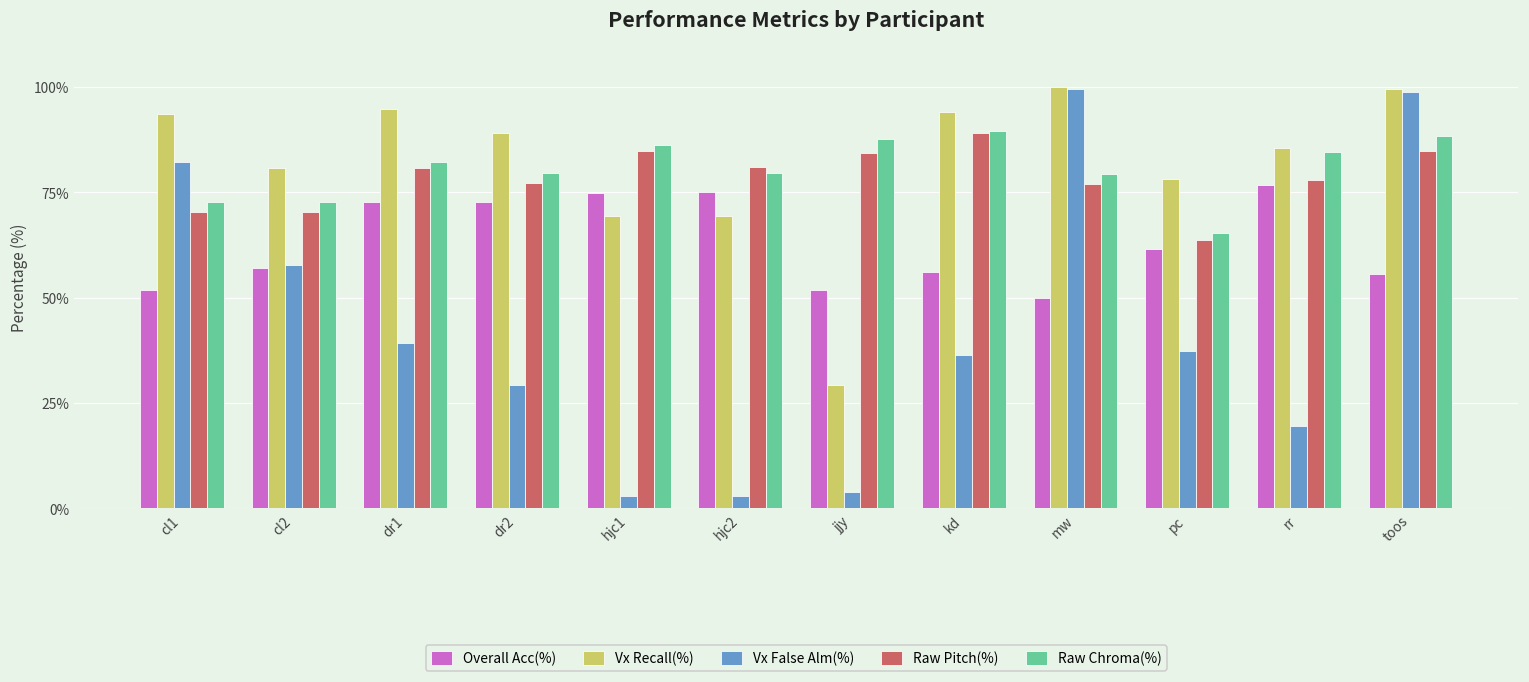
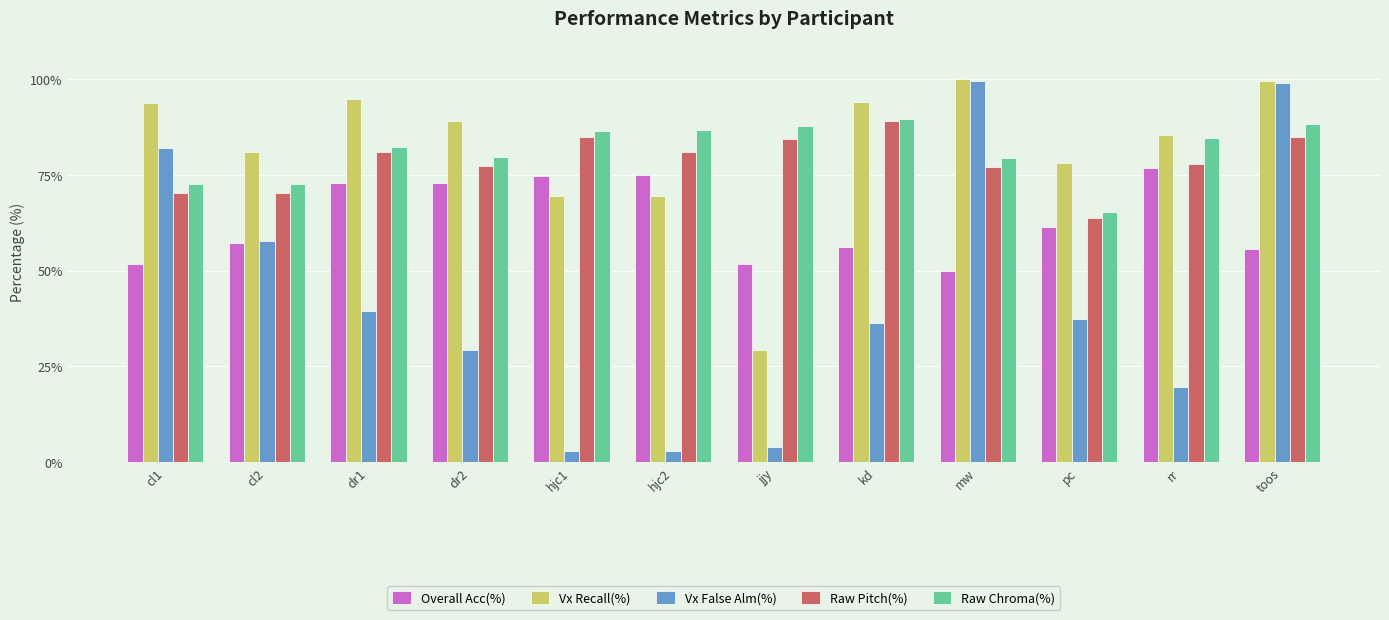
Raw Chroma(%), hjc2: 80% -> 87%
